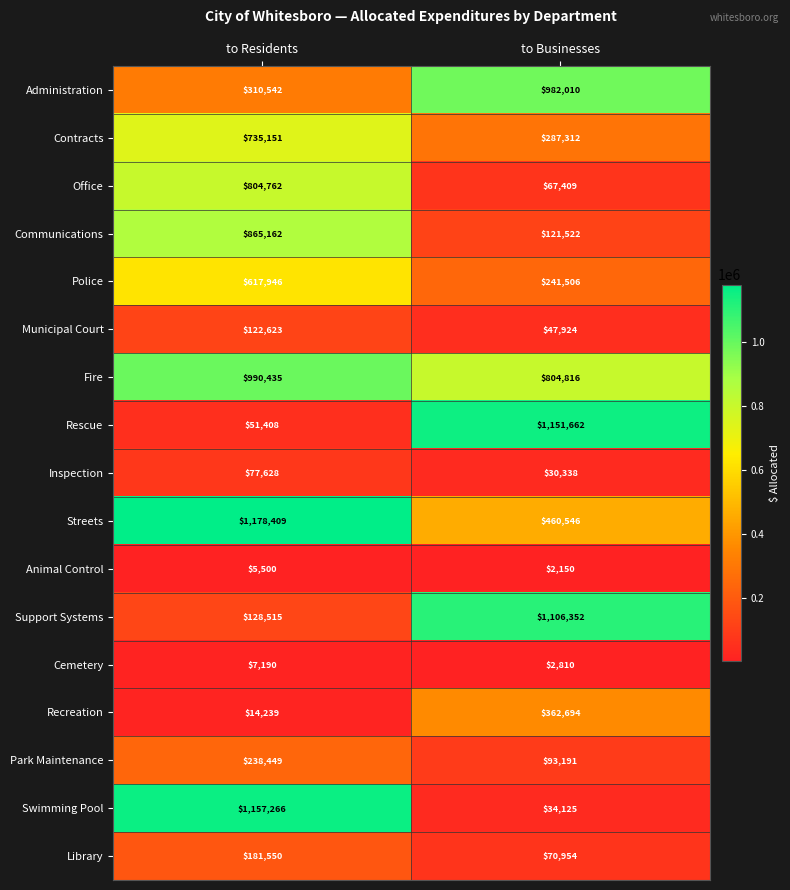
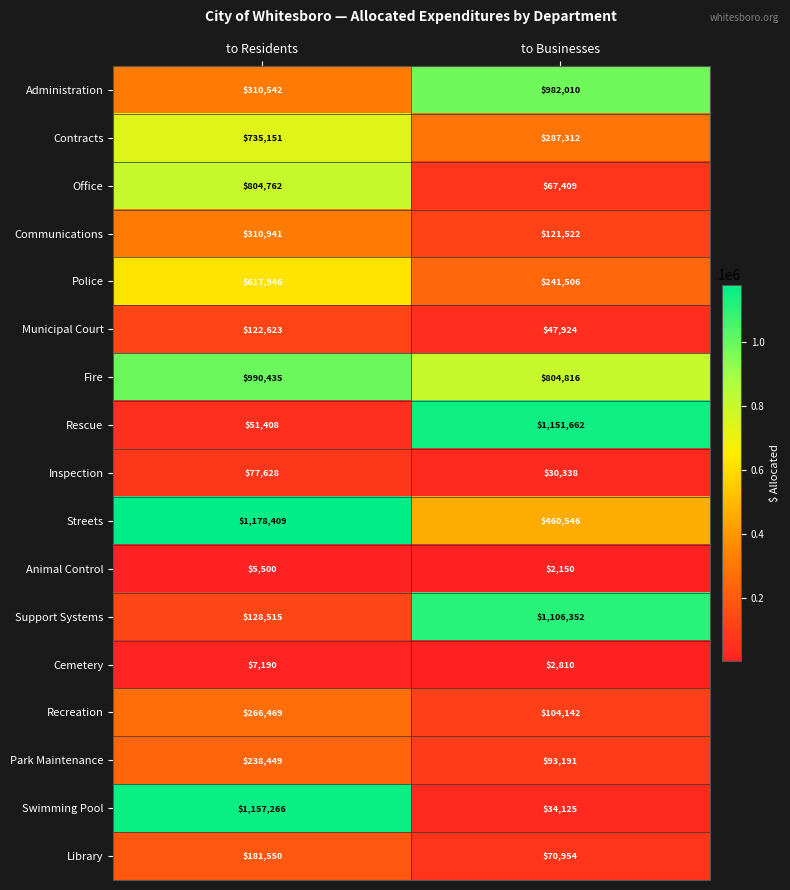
Communications, to Residents: $865,162 -> $310,941
Recreation, to Residents: $14,239 -> $266,469
Recreation, to Businesses: $362,694 -> $104,142
